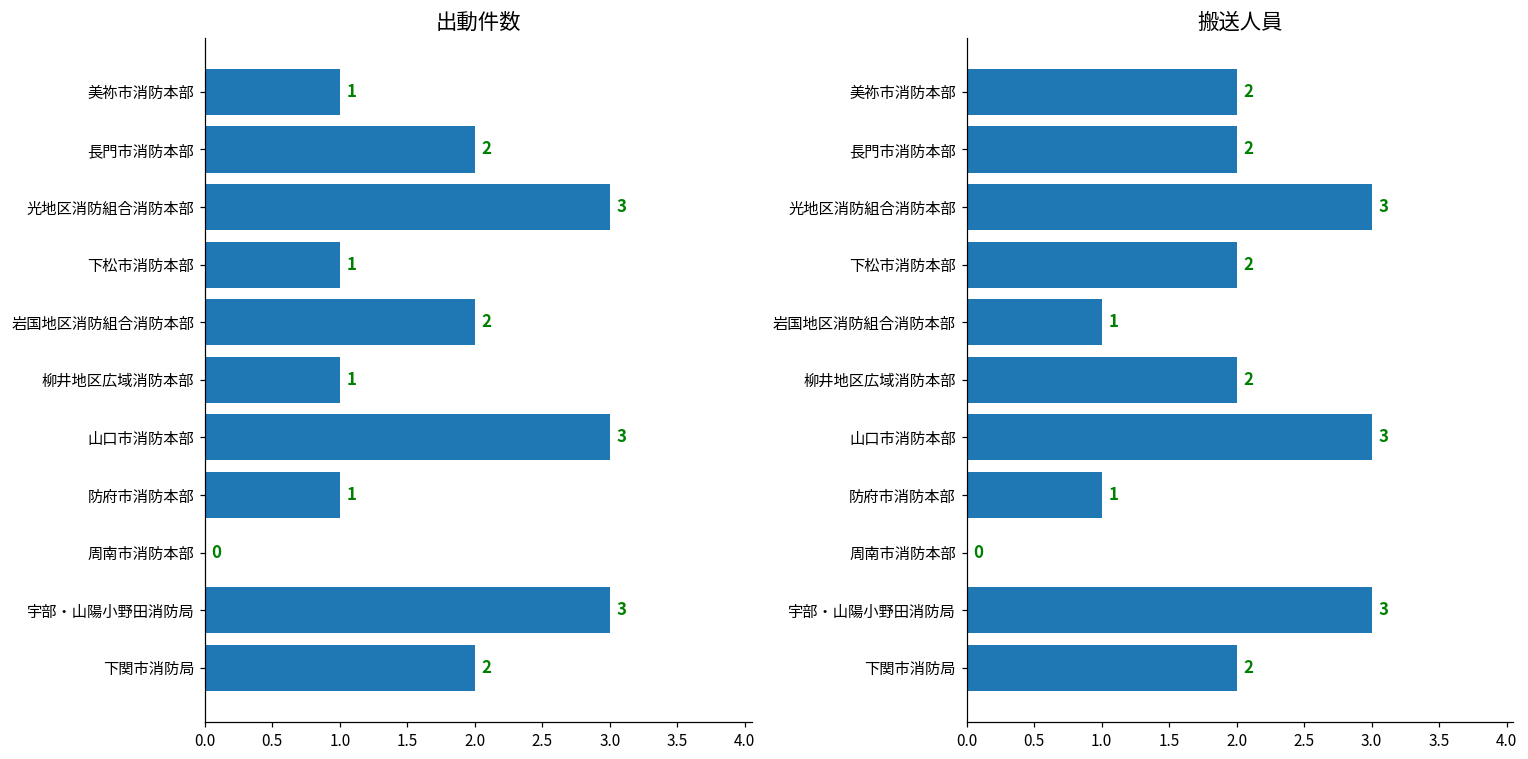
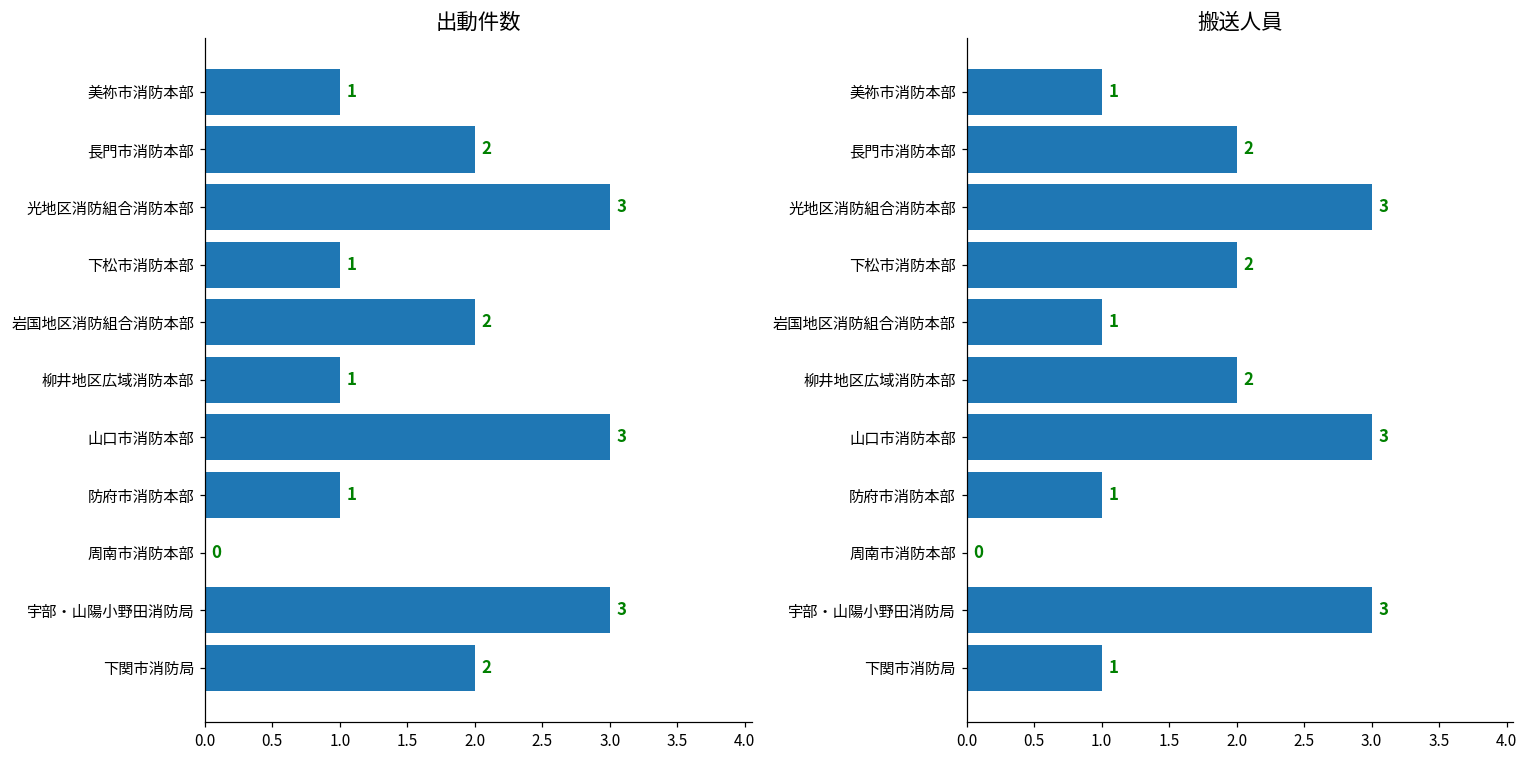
搬送人員, 美祢市消防本部: 2 -> 1
搬送人員, 下関市消防局: 2 -> 1
